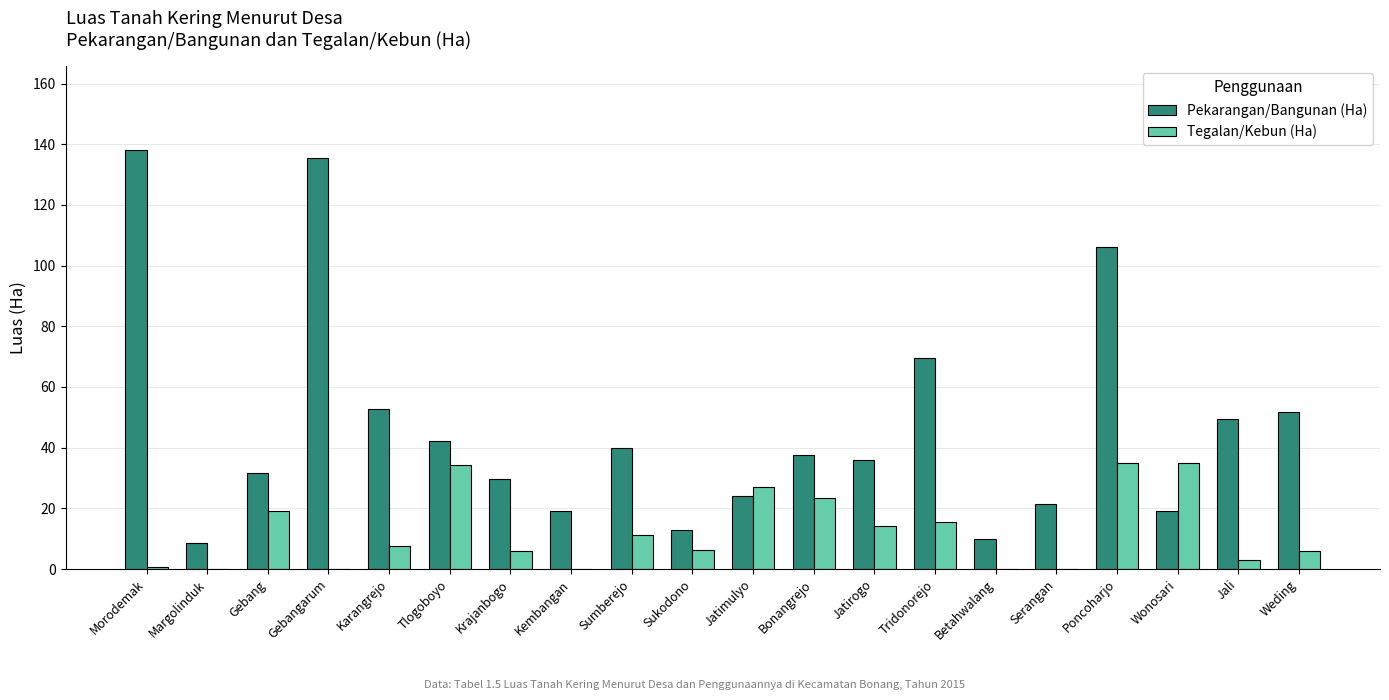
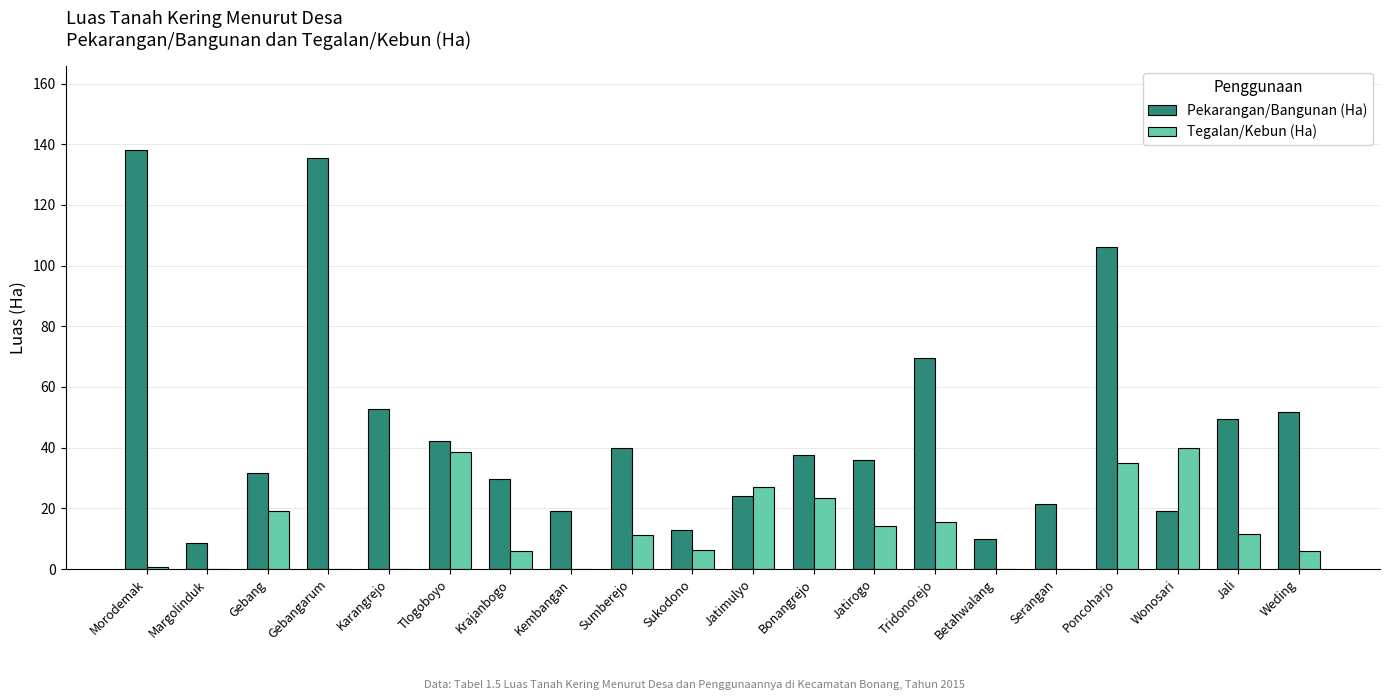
Tegalan/Kebun (Ha), Karangrejo: 8 -> 0
Tegalan/Kebun (Ha), Tlogoboyo: 34 -> 39
Tegalan/Kebun (Ha), Wonosari: 35 -> 40
Tegalan/Kebun (Ha), Jali: 3 -> 12
